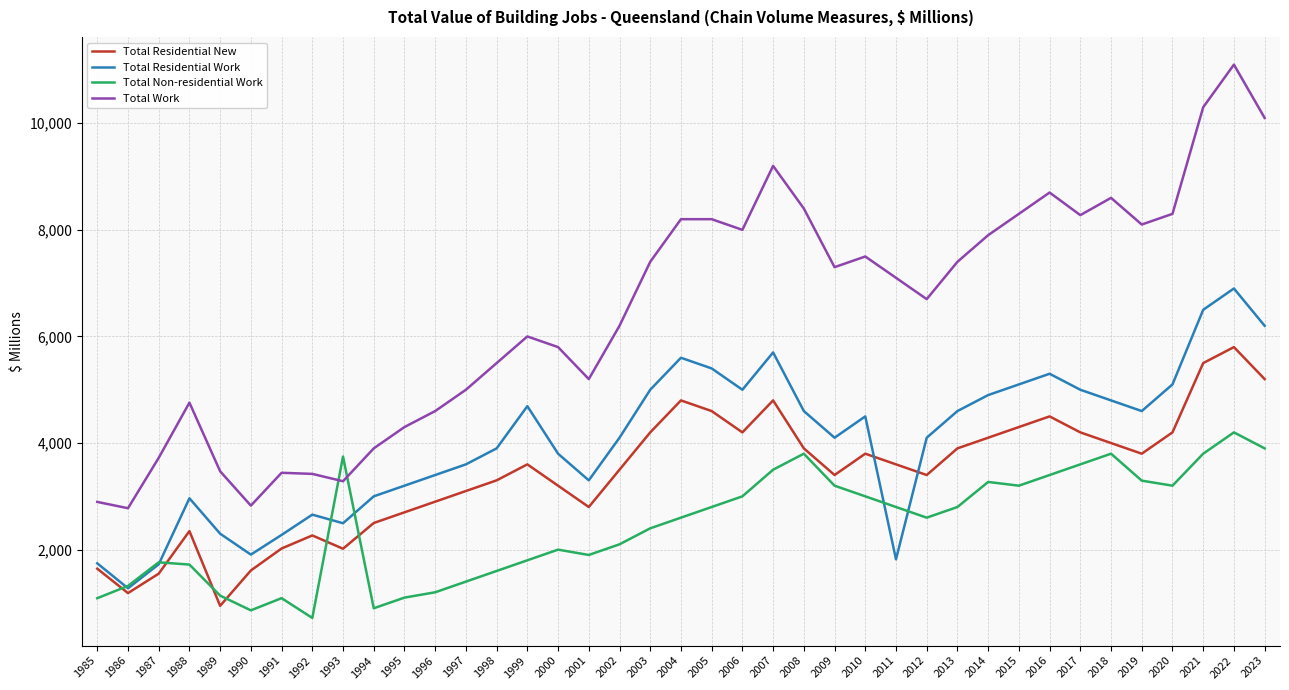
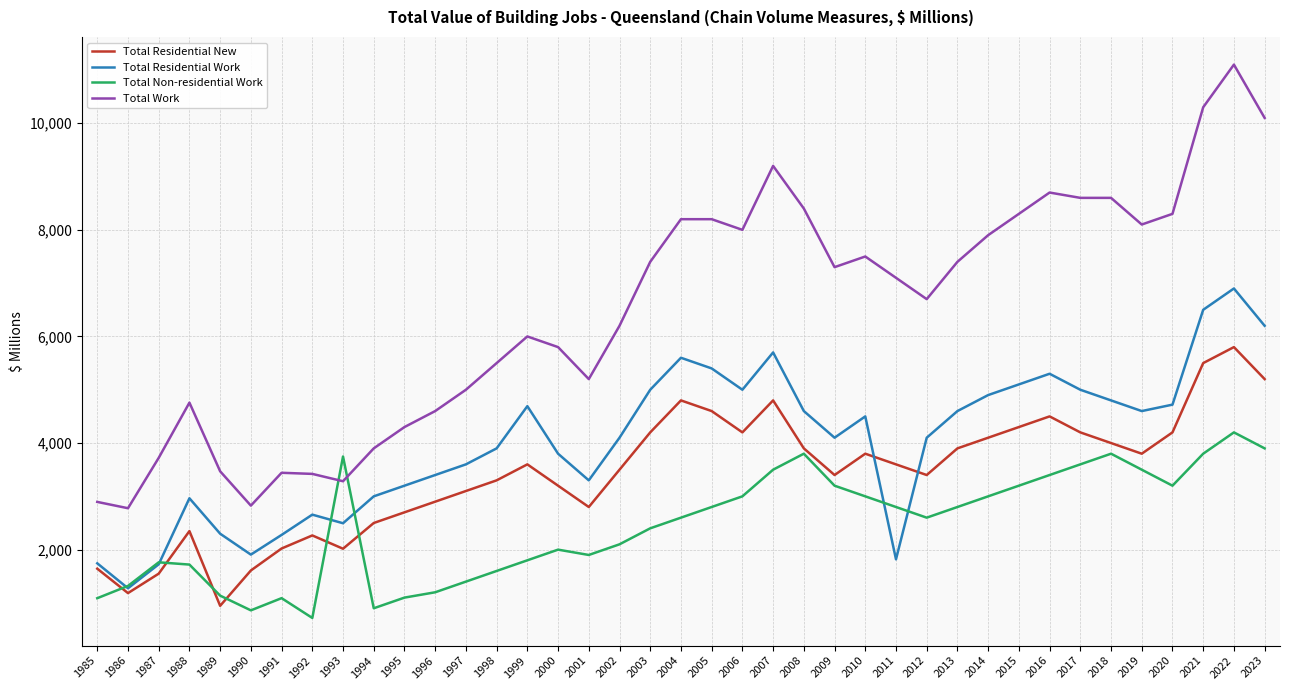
Total Non-residential Work, 2014: 3,300 -> 3,000
Total Work, 2017: 8,300 -> 8,600
Total Non-residential Work, 2019: 3,300 -> 3,500
Total Residential Work, 2020: 5,100 -> 4,700
